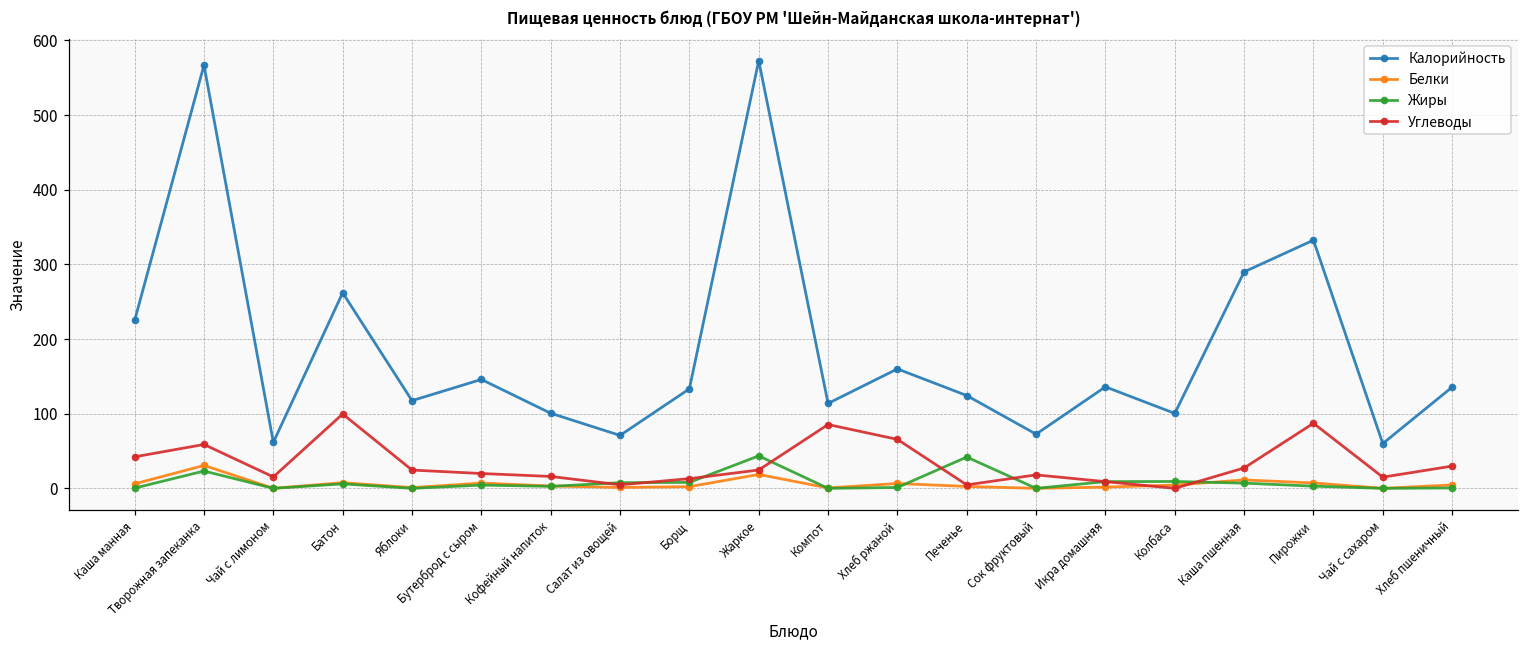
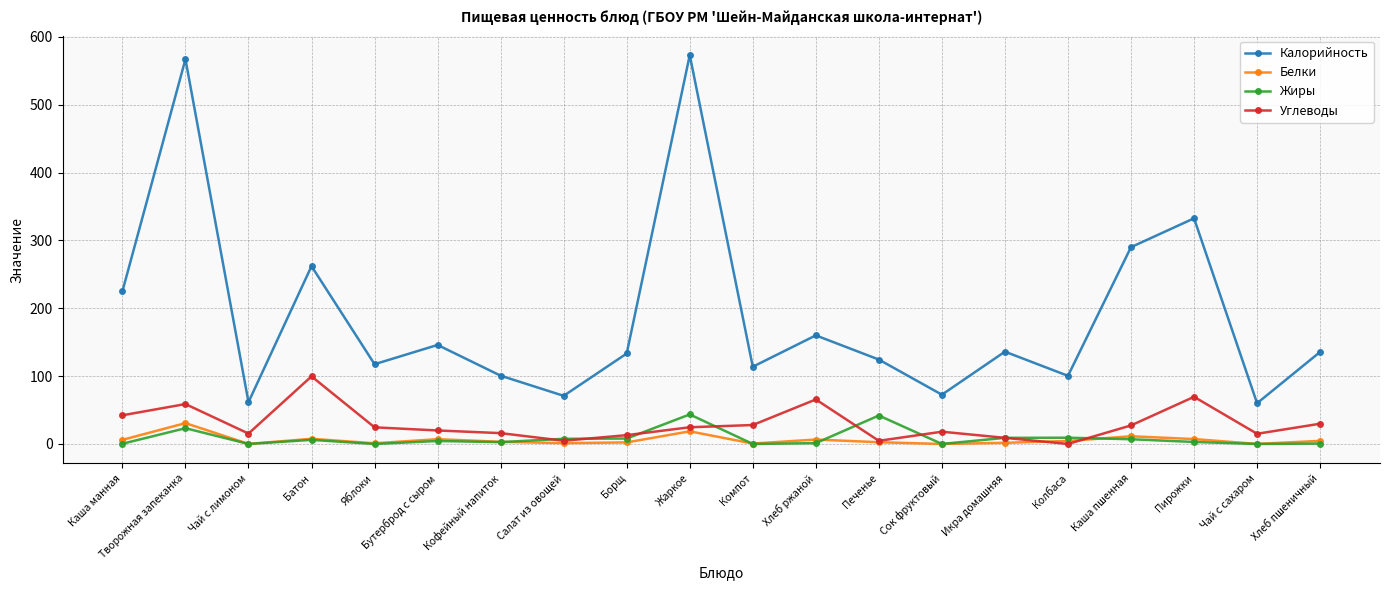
Углеводы, Компот: 90 -> 30
Углеводы, Пирожки: 90 -> 70
